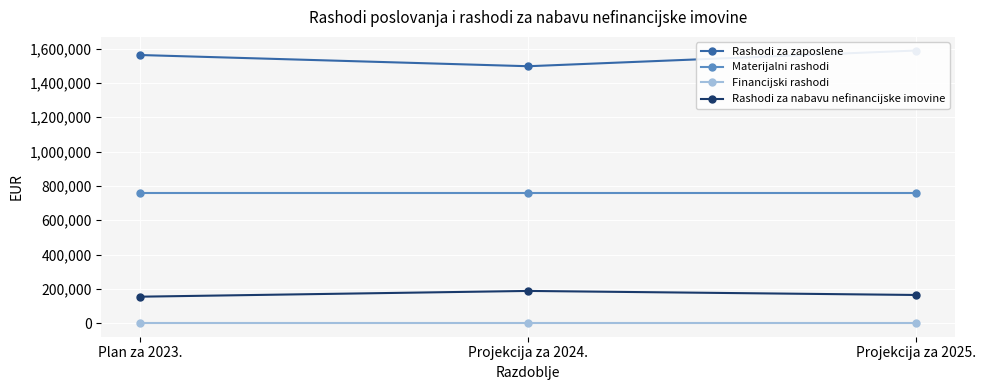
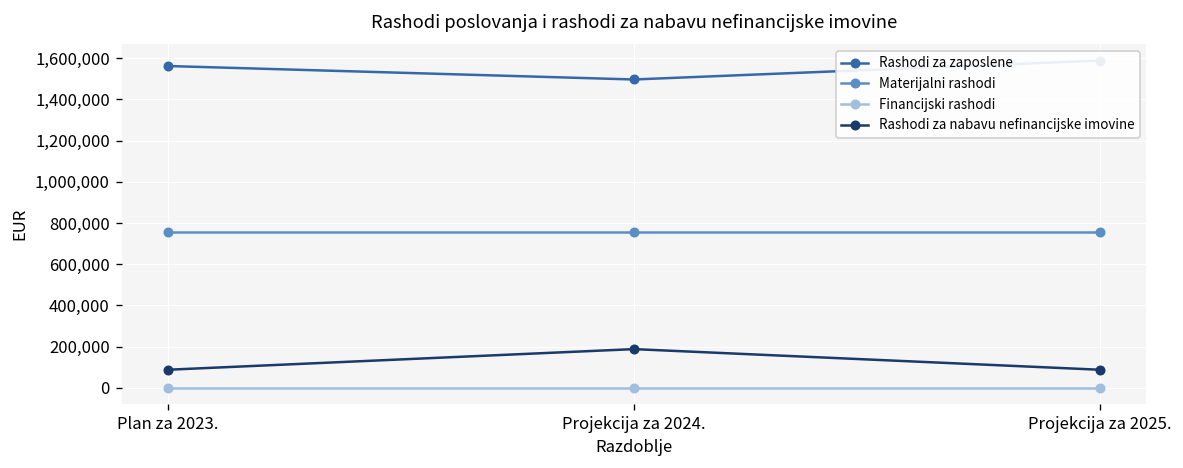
Rashodi za nabavu nefinancijske imovine, Plan za 2023.: 150,000 -> 90,000
Rashodi za nabavu nefinancijske imovine, Projekcija za 2025.: 160,000 -> 90,000
